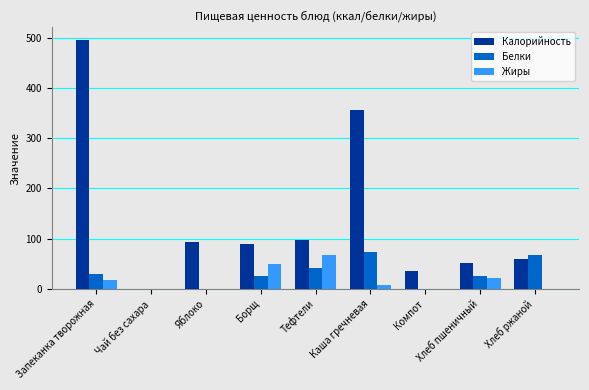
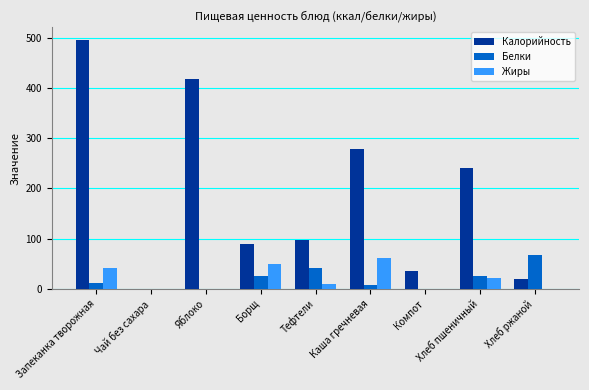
Белки, Запеканка творожная: 30 -> 10
Жиры, Запеканка творожная: 20 -> 40
Калорийность, Яблоко: 90 -> 420
Жиры, Тефтели: 70 -> 10
Калорийность, Каша гречневая: 360 -> 280
Белки, Каша гречневая: 70 -> 10
Жиры, Каша гречневая: 10 -> 60
Калорийность, Хлеб пшеничный: 50 -> 240
Калорийность, Хлеб ржаной: 60 -> 20
